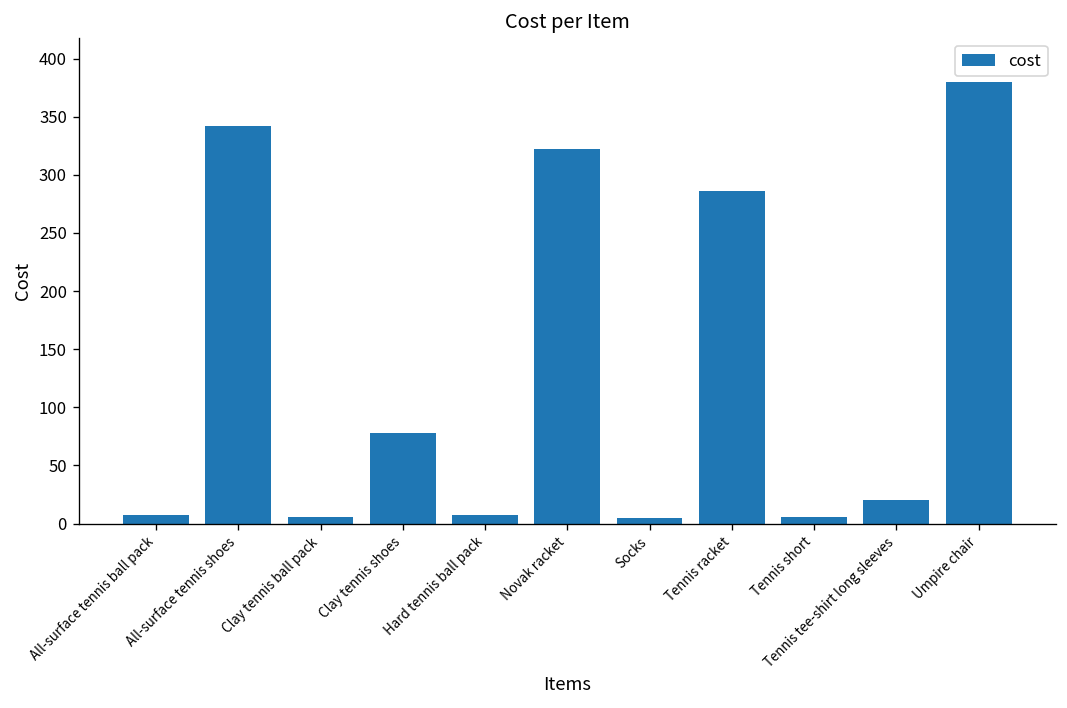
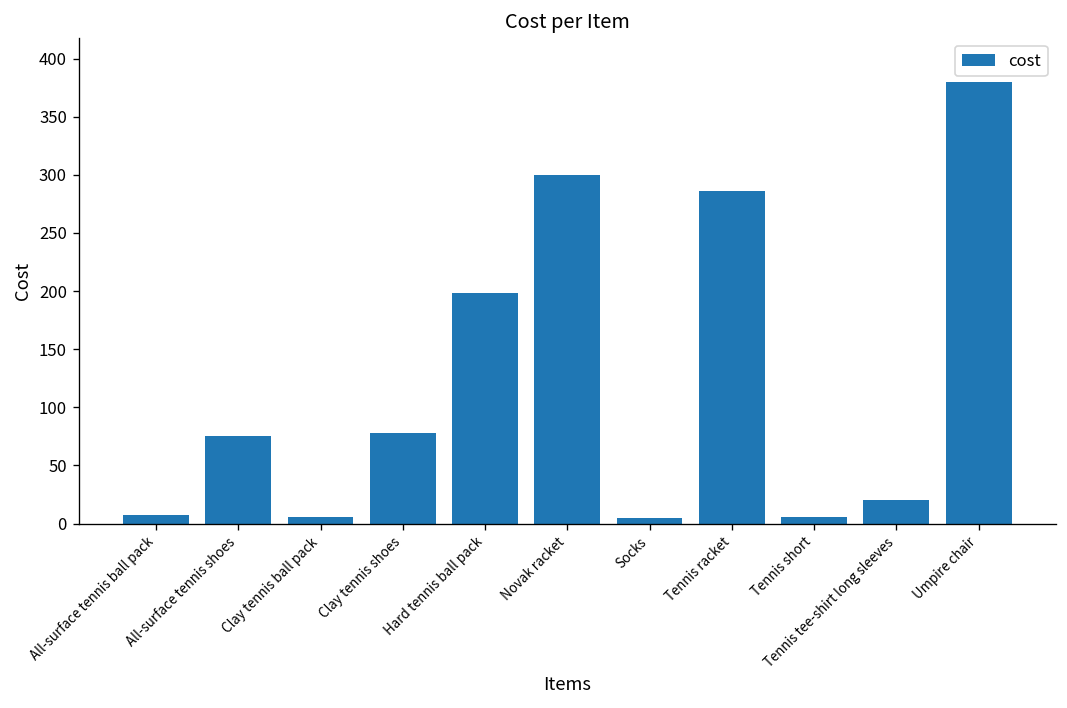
All-surface tennis shoes: 340 -> 80
Hard tennis ball pack: 10 -> 200
Novak racket: 320 -> 300
